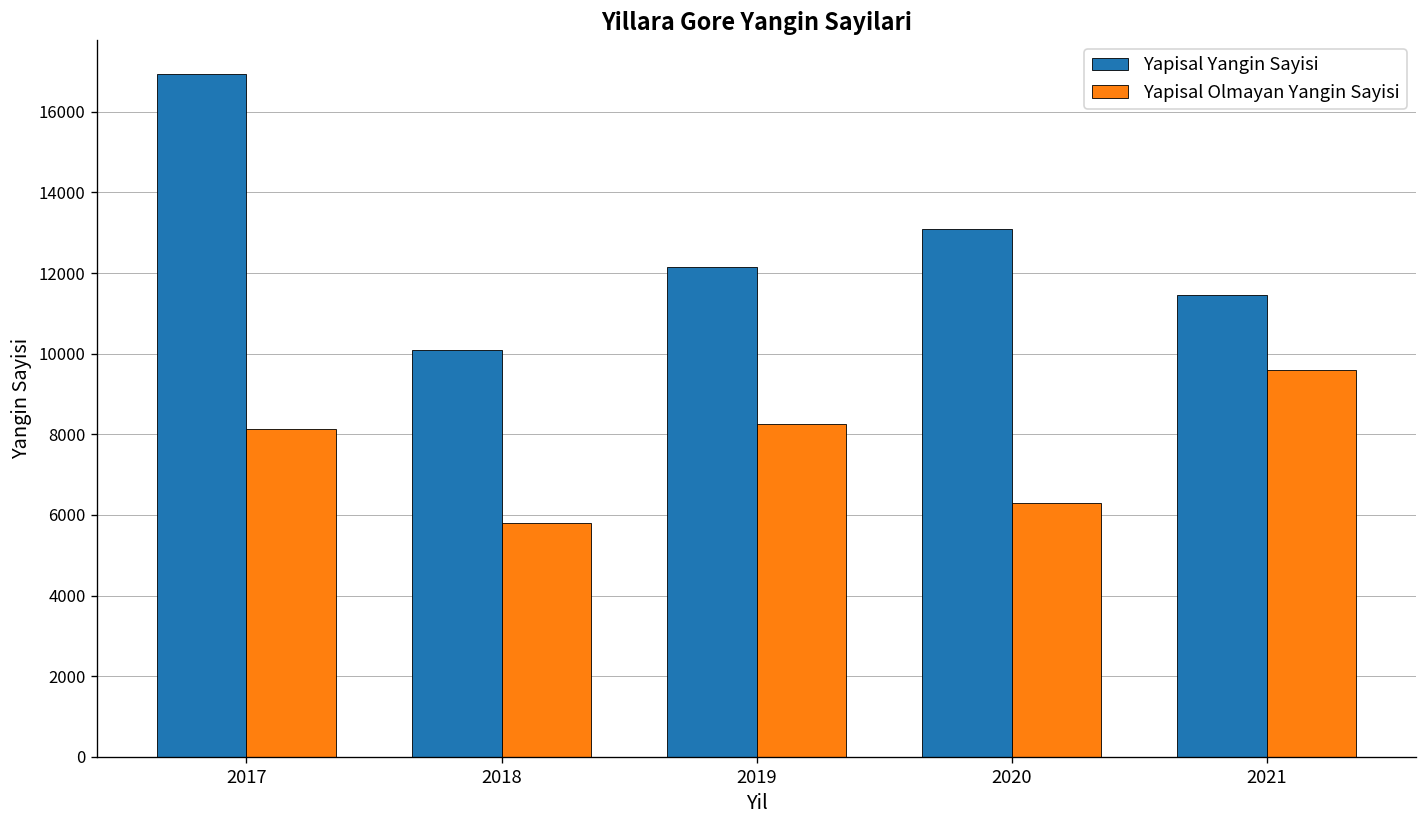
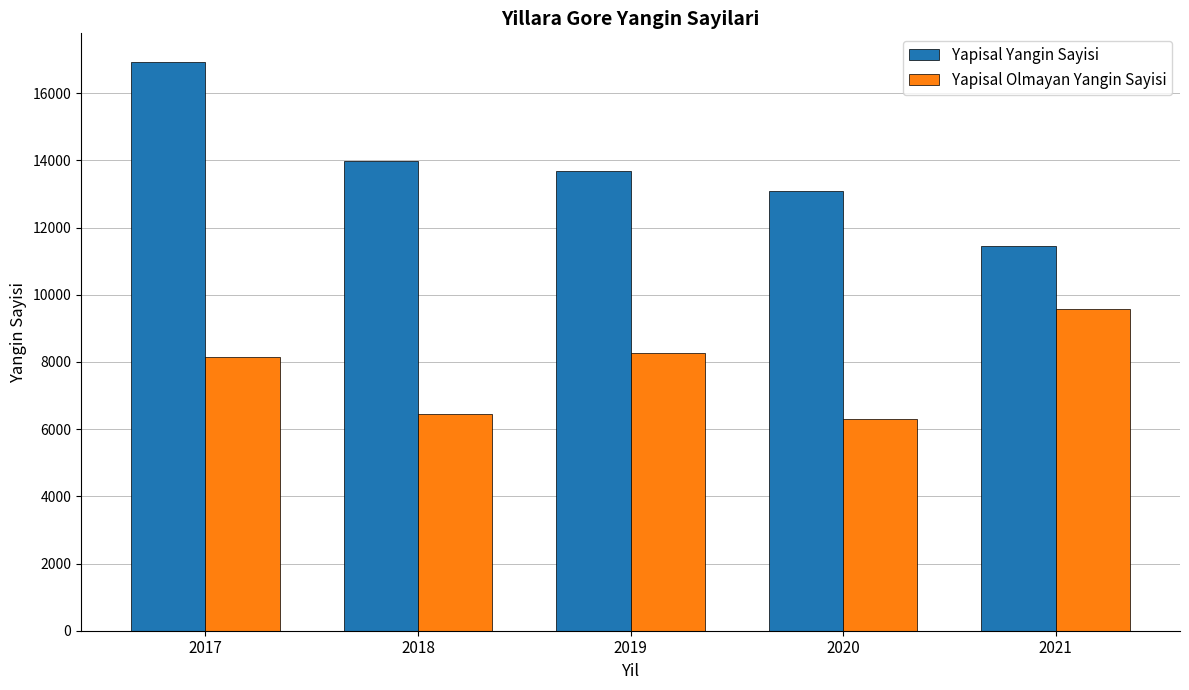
Yapisal Yangin Sayisi, 2018: 10100 -> 14000
Yapisal Olmayan Yangin Sayisi, 2018: 5800 -> 6400
Yapisal Yangin Sayisi, 2019: 12100 -> 13700
